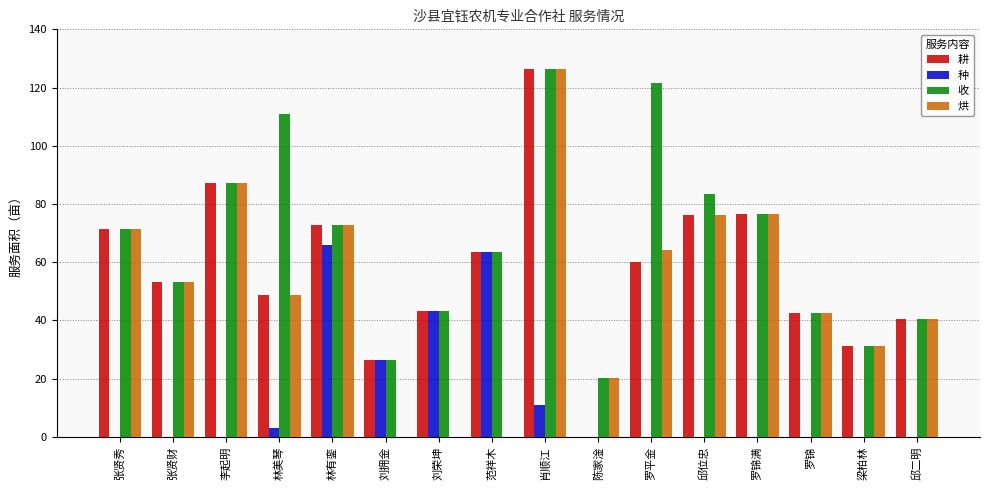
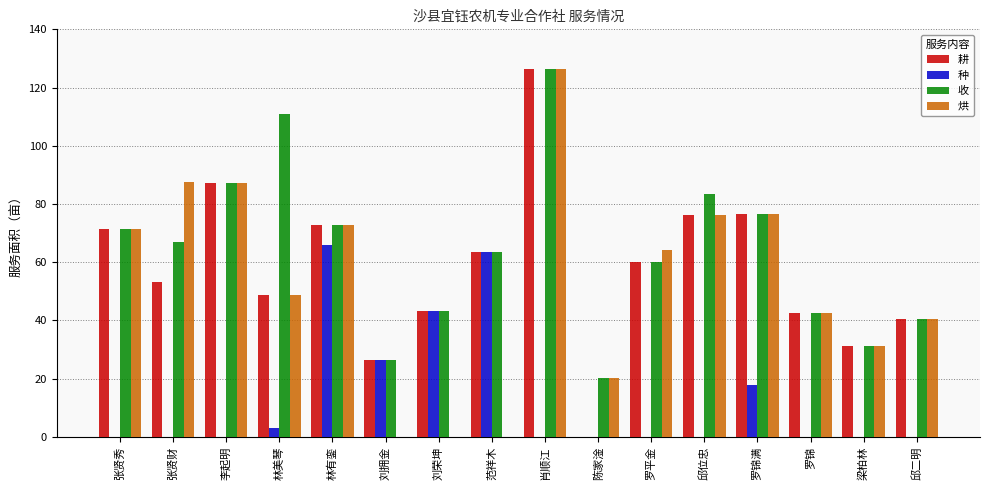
收, 张贤财: 53 -> 67
烘, 张贤财: 53 -> 87
种, 肖顺江: 11 -> 0
收, 罗平金: 122 -> 60
种, 罗锦满: 0 -> 18
